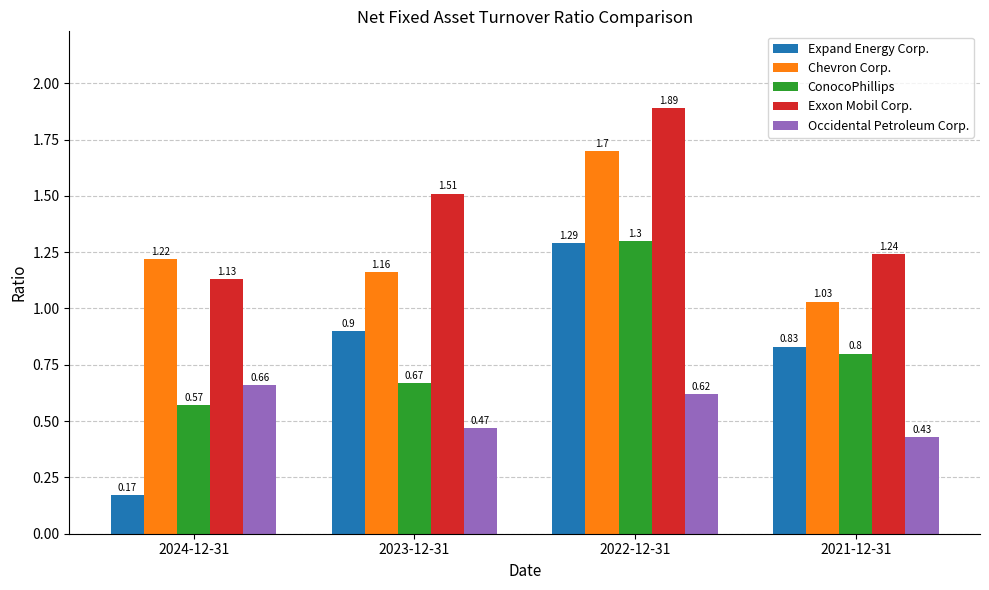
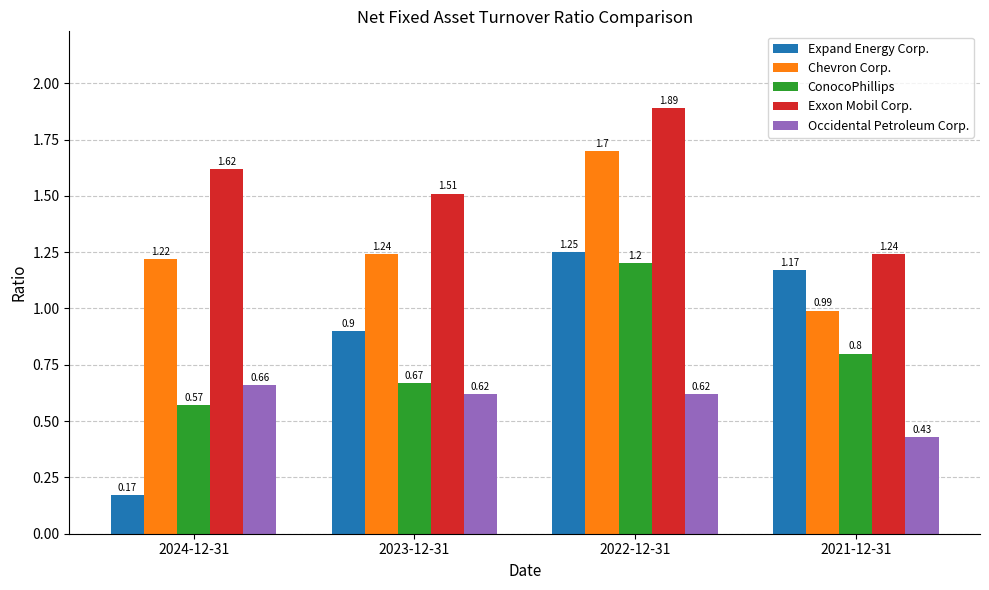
Exxon Mobil Corp., 2024-12-31: 1.13 -> 1.62
Chevron Corp., 2023-12-31: 1.16 -> 1.24
Occidental Petroleum Corp., 2023-12-31: 0.47 -> 0.62
Expand Energy Corp., 2022-12-31: 1.29 -> 1.25
ConocoPhillips, 2022-12-31: 1.3 -> 1.2
Expand Energy Corp., 2021-12-31: 0.83 -> 1.17
Chevron Corp., 2021-12-31: 1.03 -> 0.99
